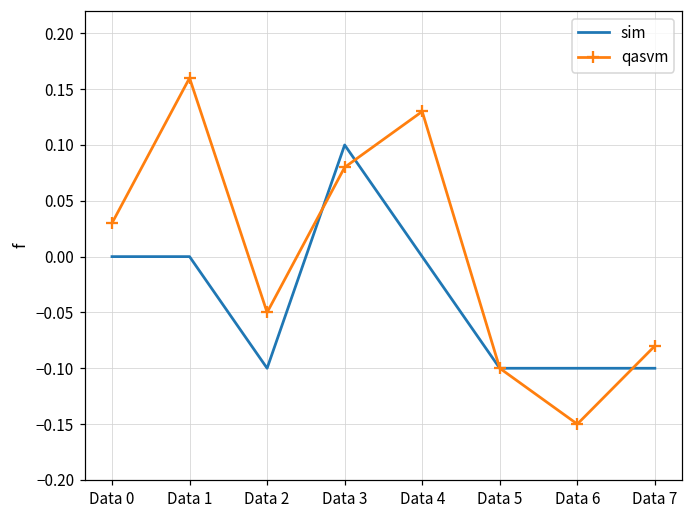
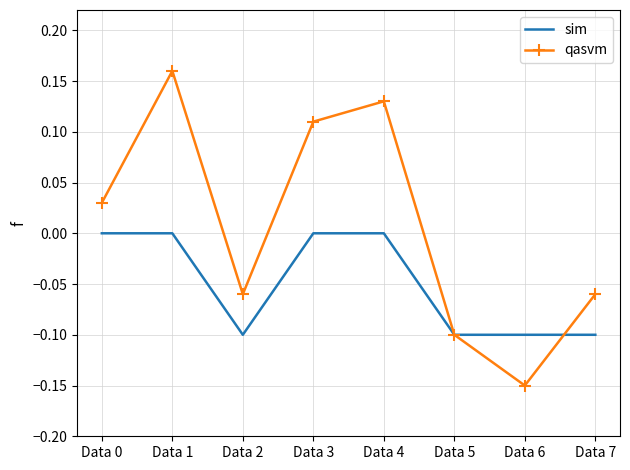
qasvm, Data 2: -0.05 -> -0.06
sim, Data 3: 0.1 -> 0.0
qasvm, Data 3: 0.08 -> 0.11
qasvm, Data 7: -0.08 -> -0.06
